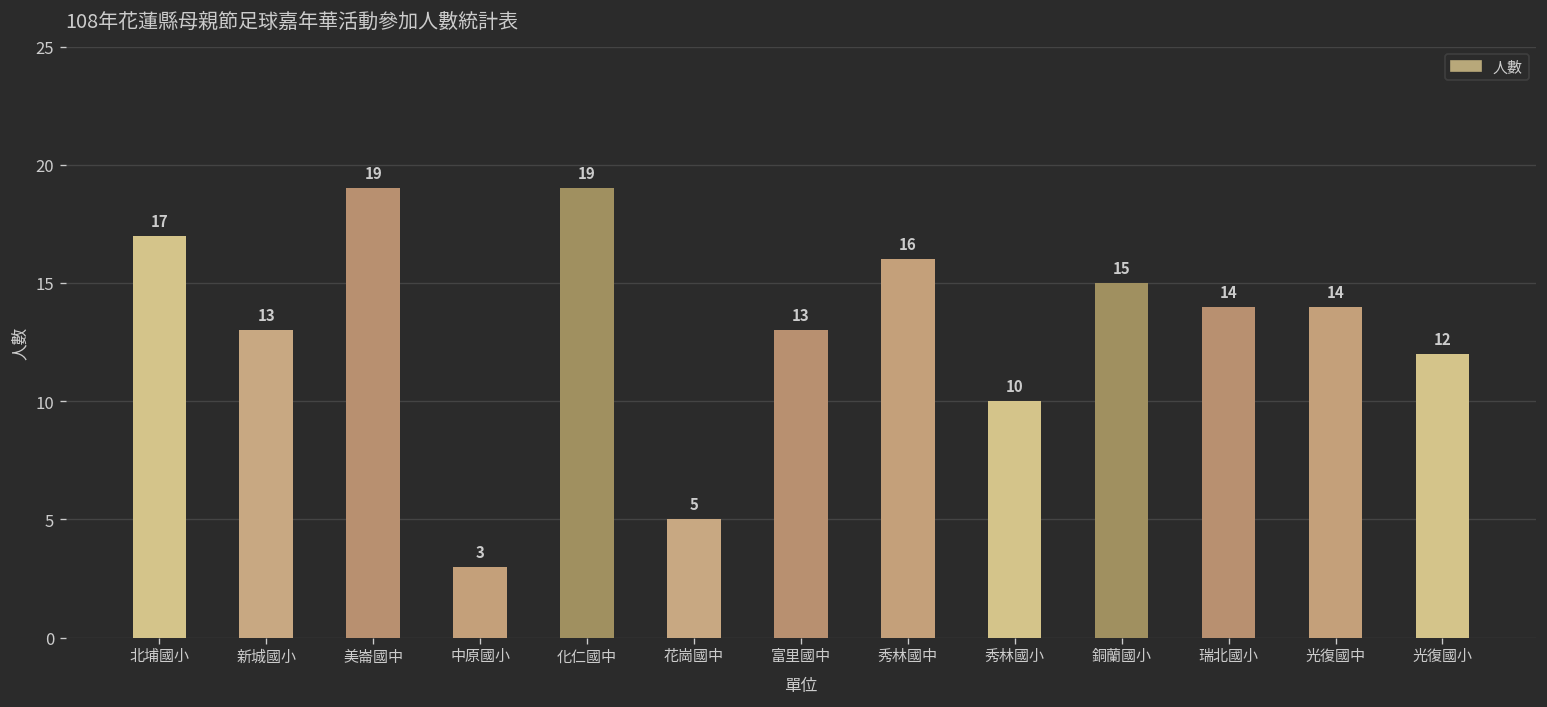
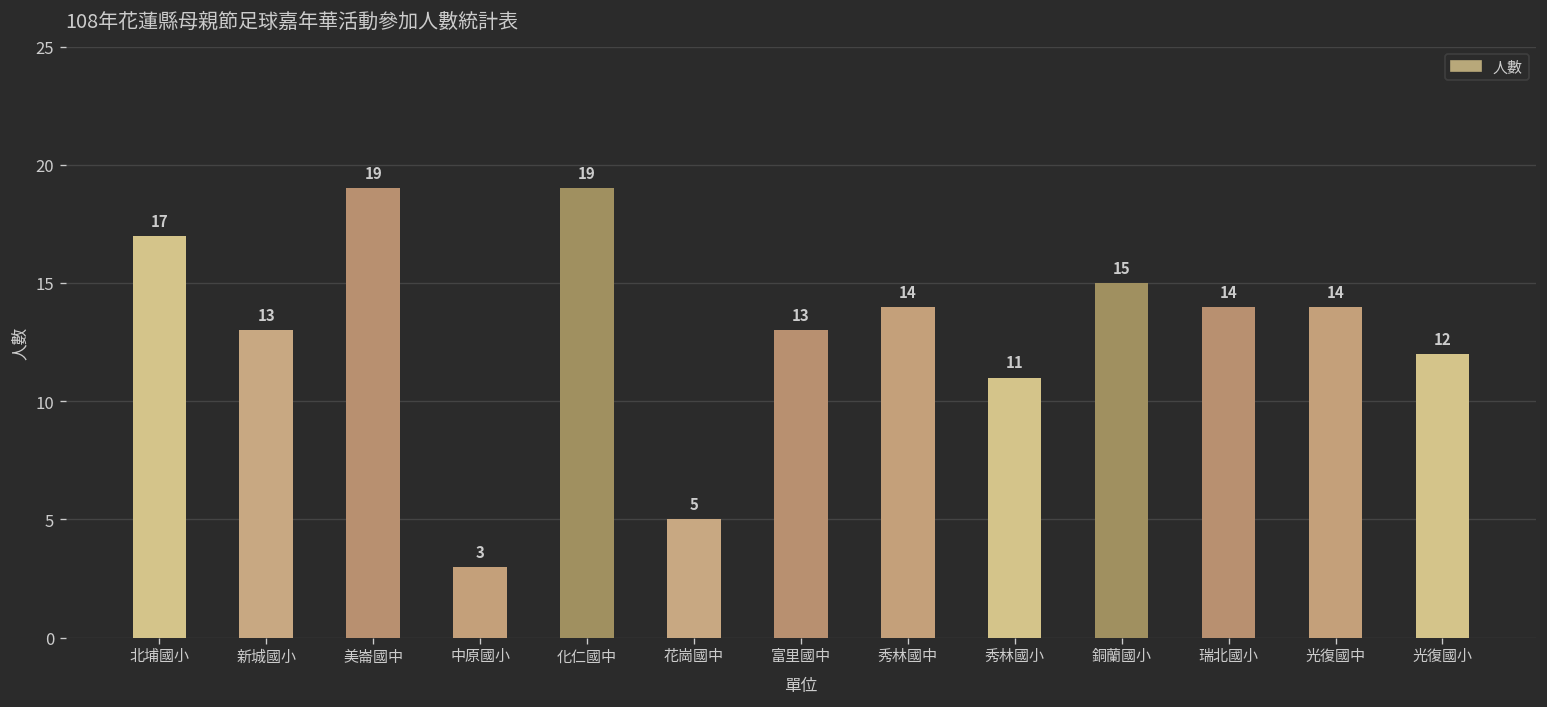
秀林國中: 16 -> 14
秀林國小: 10 -> 11
